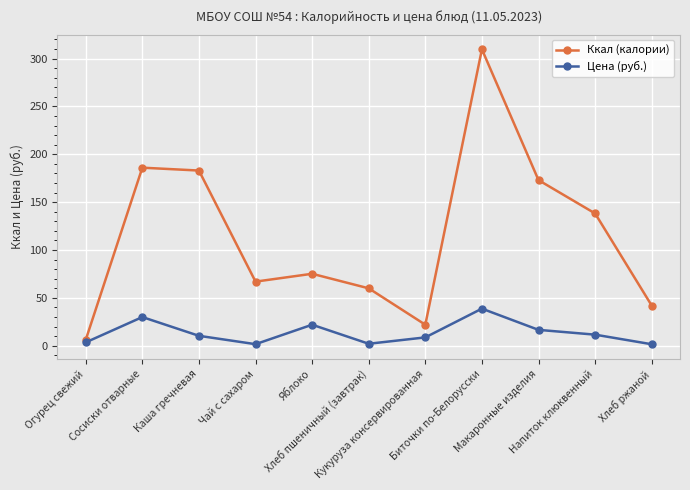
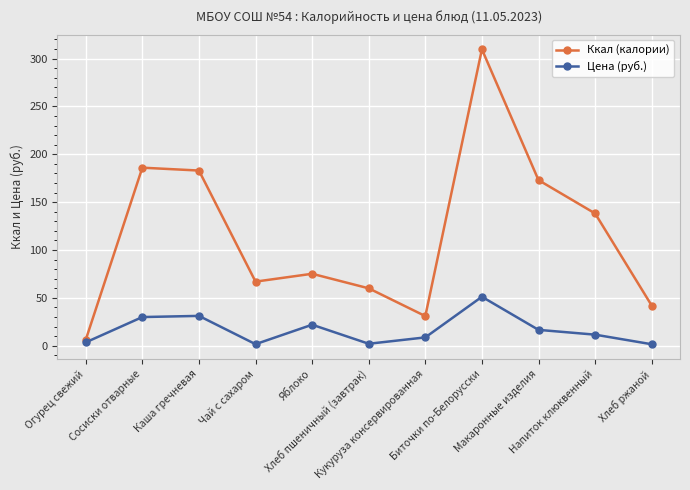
Цена (руб.), Каша гречневая: 10 -> 30
Ккал (калории), Кукуруза консервированная: 20 -> 30
Цена (руб.), Биточки по-Белорусски: 40 -> 50
